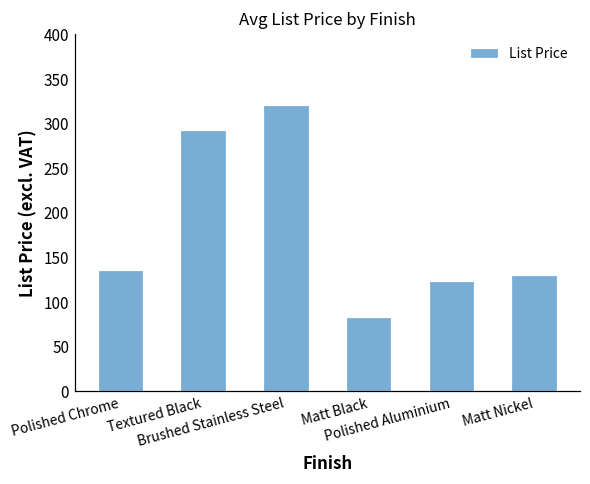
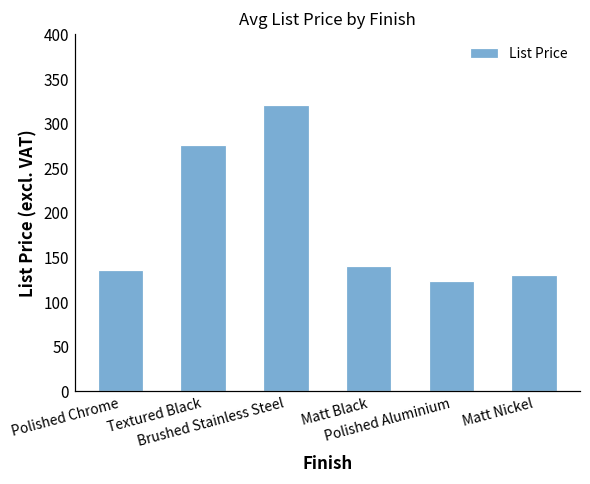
Textured Black: 290 -> 280
Matt Black: 80 -> 140
